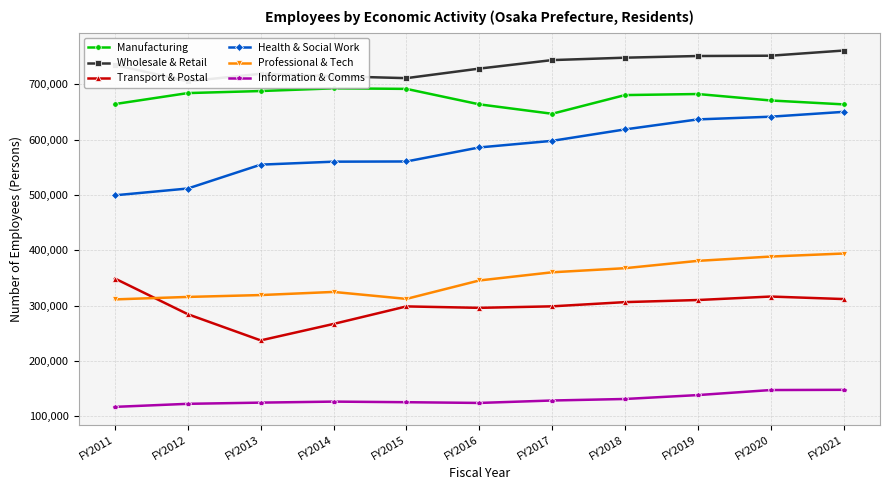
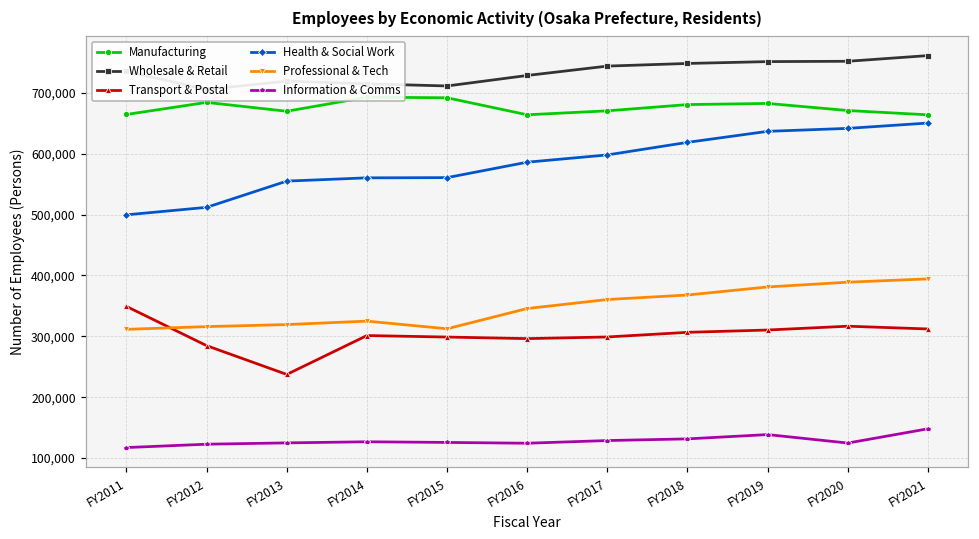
Manufacturing, FY2013: 690,000 -> 670,000
Transport & Postal, FY2014: 270,000 -> 300,000
Manufacturing, FY2017: 650,000 -> 670,000
Information & Comms, FY2020: 150,000 -> 120,000
